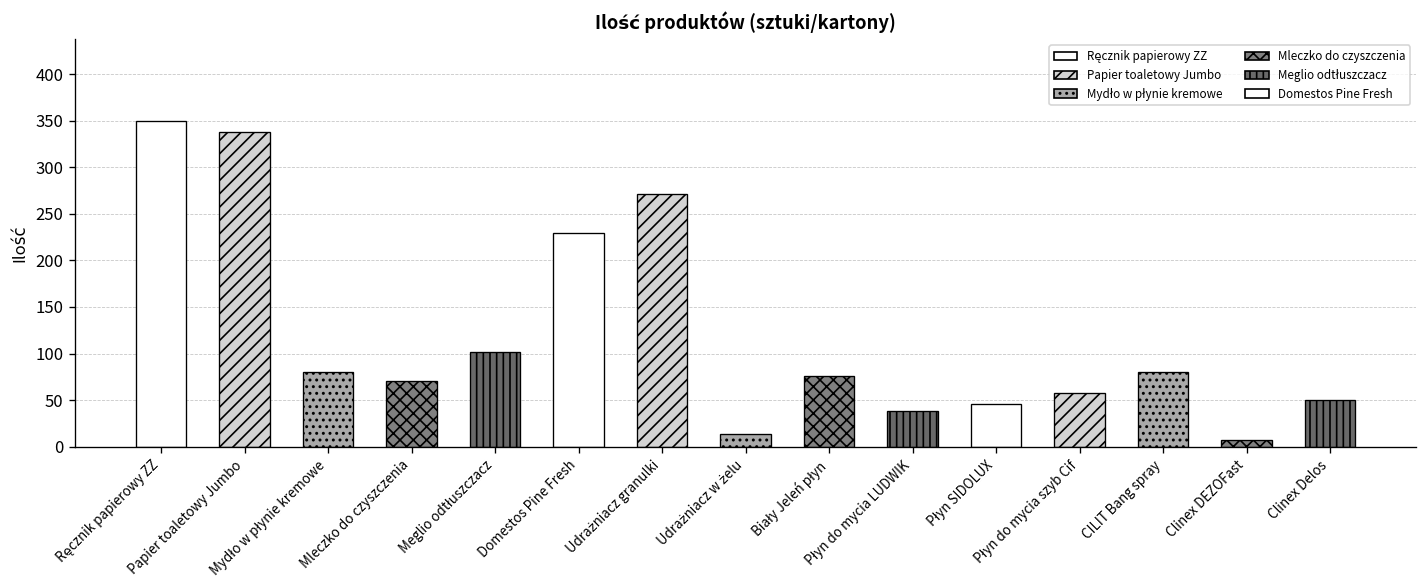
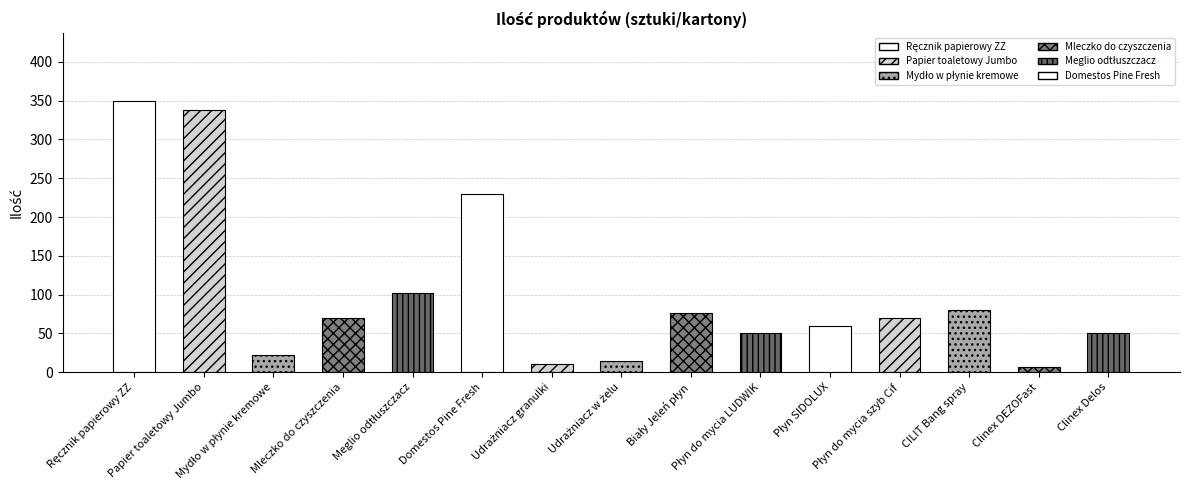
Mydło w płynie kremowe: 80 -> 20
Udrażniacz granulki: 270 -> 10
Płyn do mycia LUDWIK: 40 -> 50
Płyn SIDOLUX: 50 -> 60
Płyn do mycia szyb Cif: 60 -> 70
